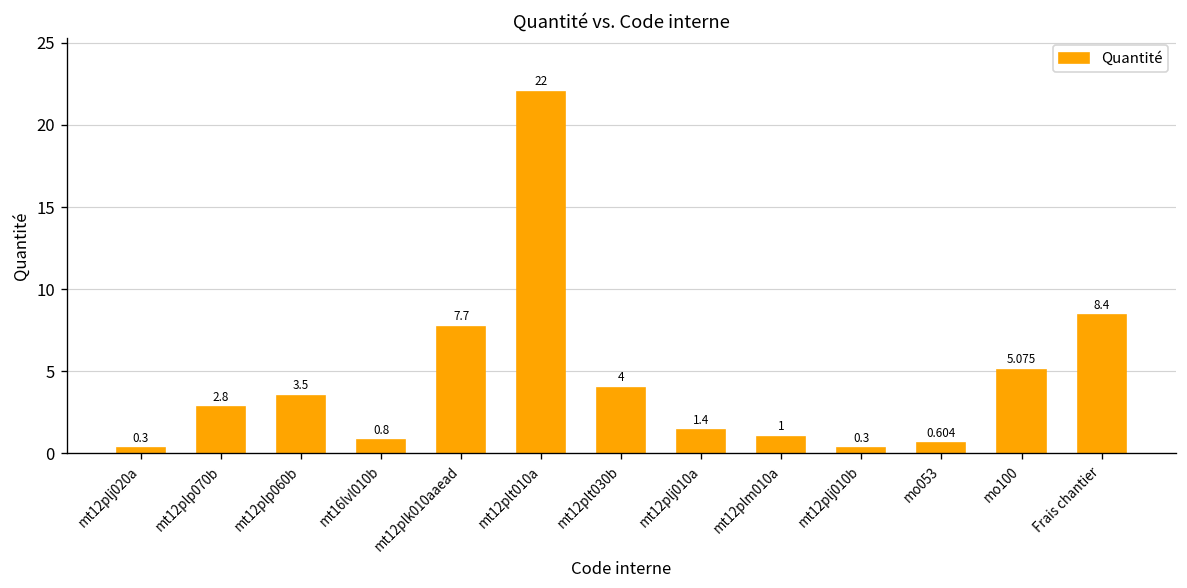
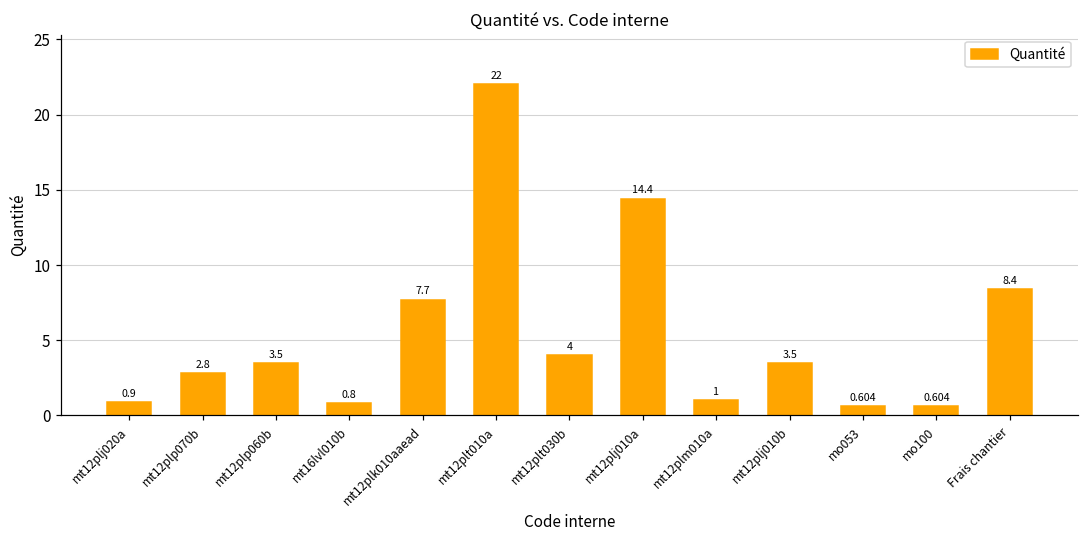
mt12plj020a: 0.3 -> 0.9
mt12plj010a: 1.4 -> 14.4
mt12plj010b: 0.3 -> 3.5
mo100: 5.075 -> 0.604
